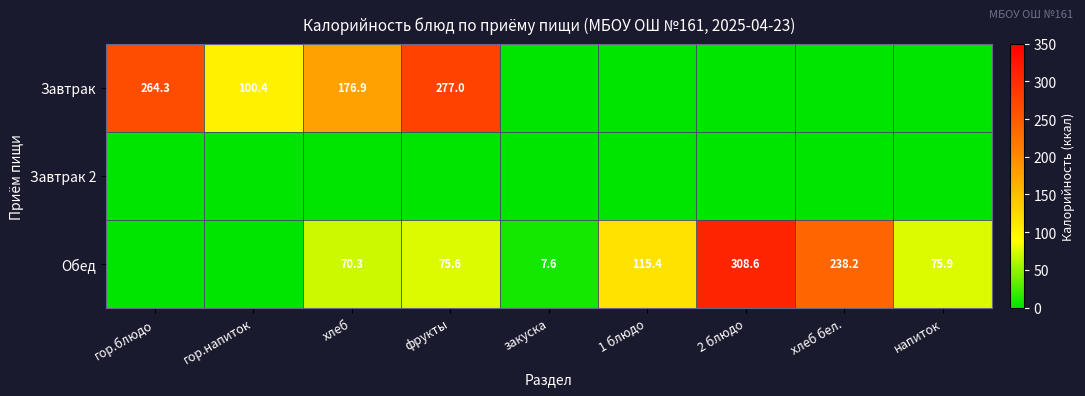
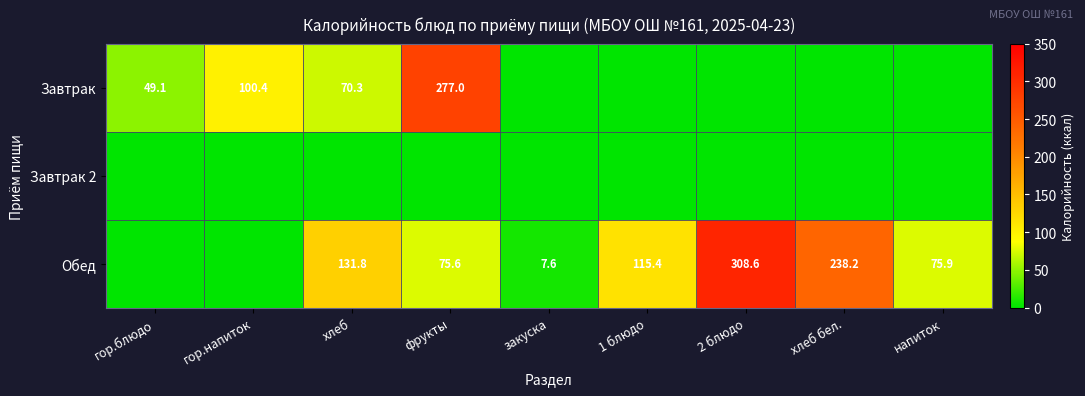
Завтрак, гор.блюдо: 264.3 -> 49.1
Завтрак, хлеб: 176.9 -> 70.3
Обед, хлеб: 70.3 -> 131.8
